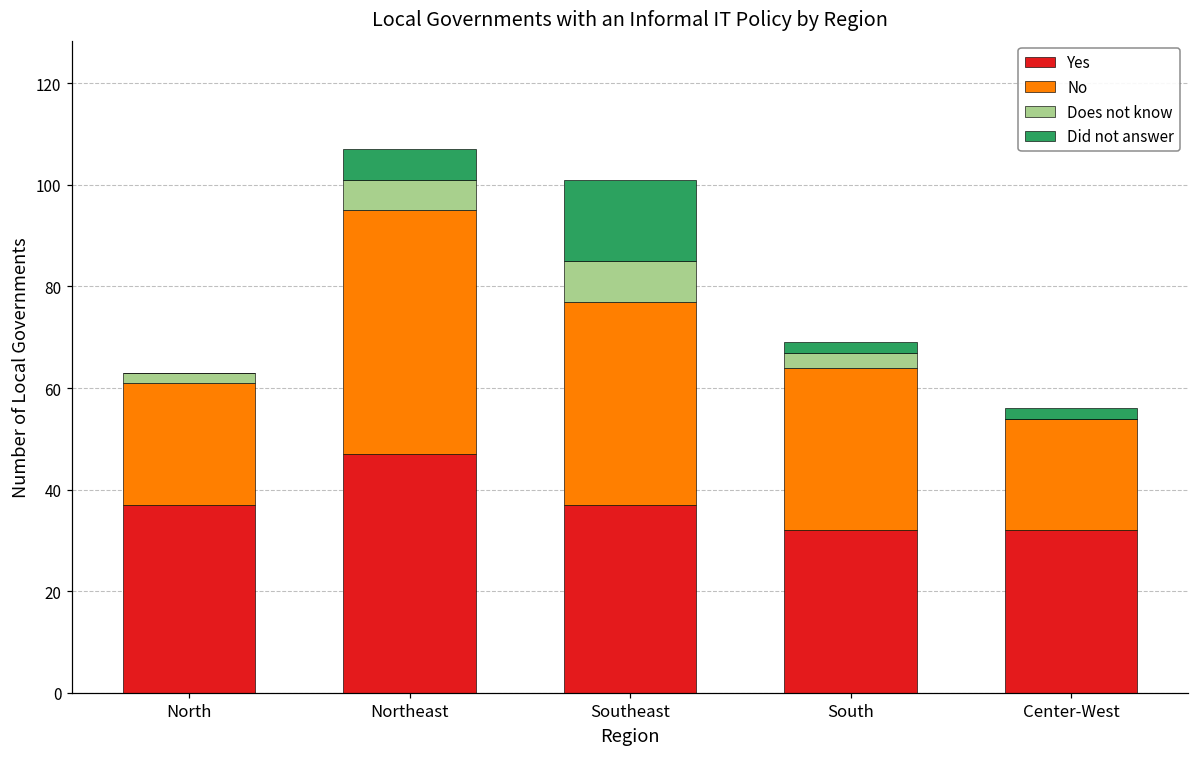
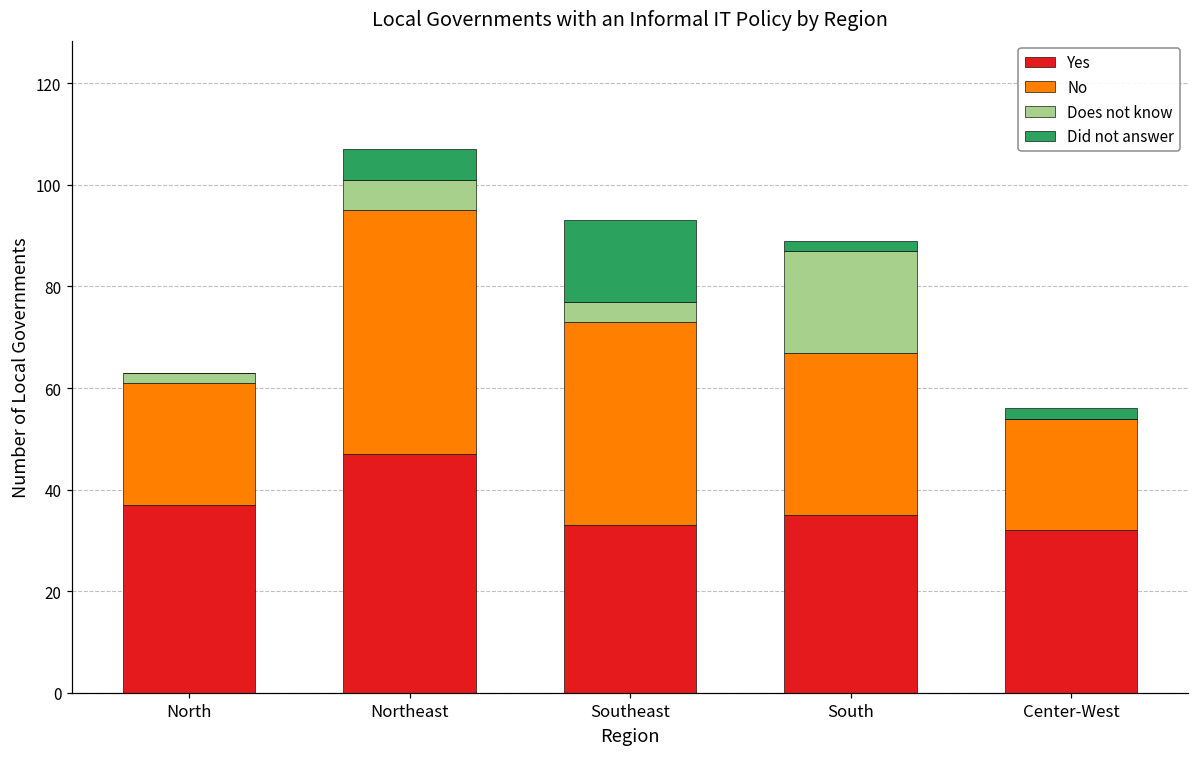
Yes, Southeast: 37 -> 33
Does not know, Southeast: 8 -> 4
Yes, South: 32 -> 35
Does not know, South: 3 -> 20
